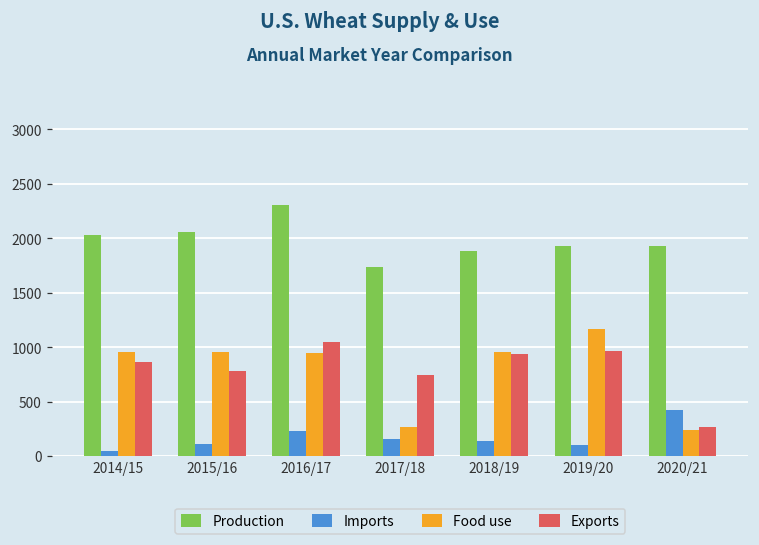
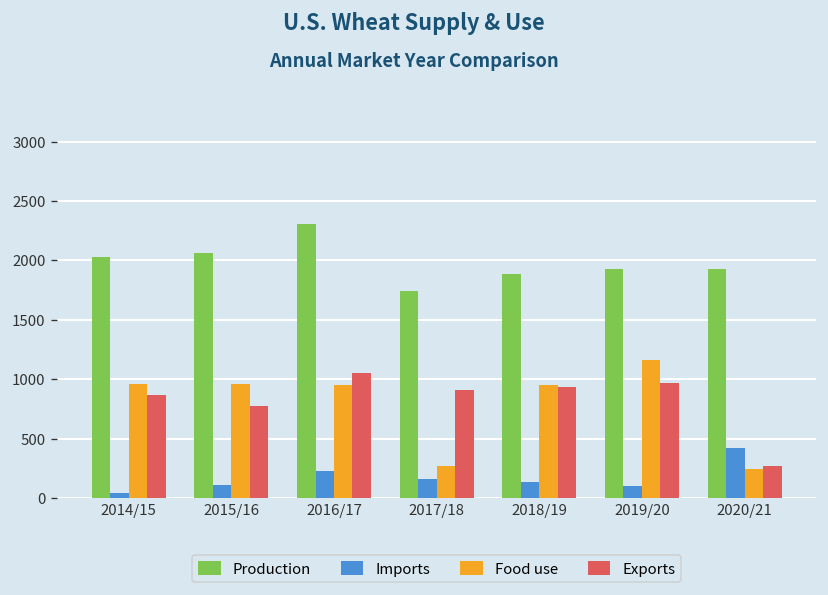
Exports, 2017/18: 700 -> 900
